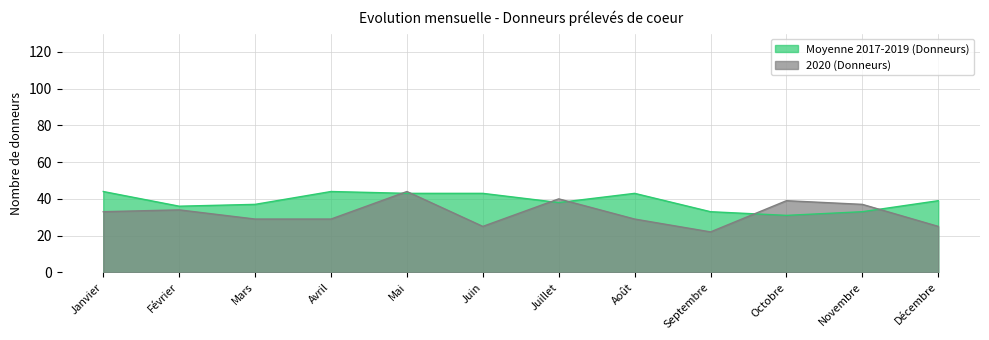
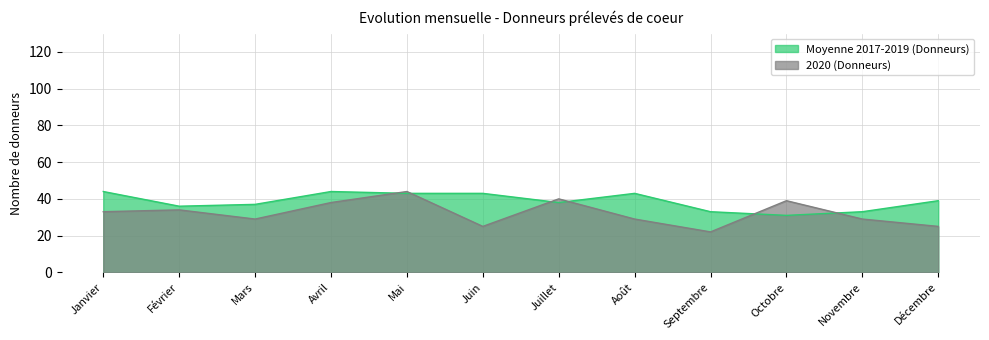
2020 (Donneurs), Avril: 29 -> 38
2020 (Donneurs), Novembre: 37 -> 29
